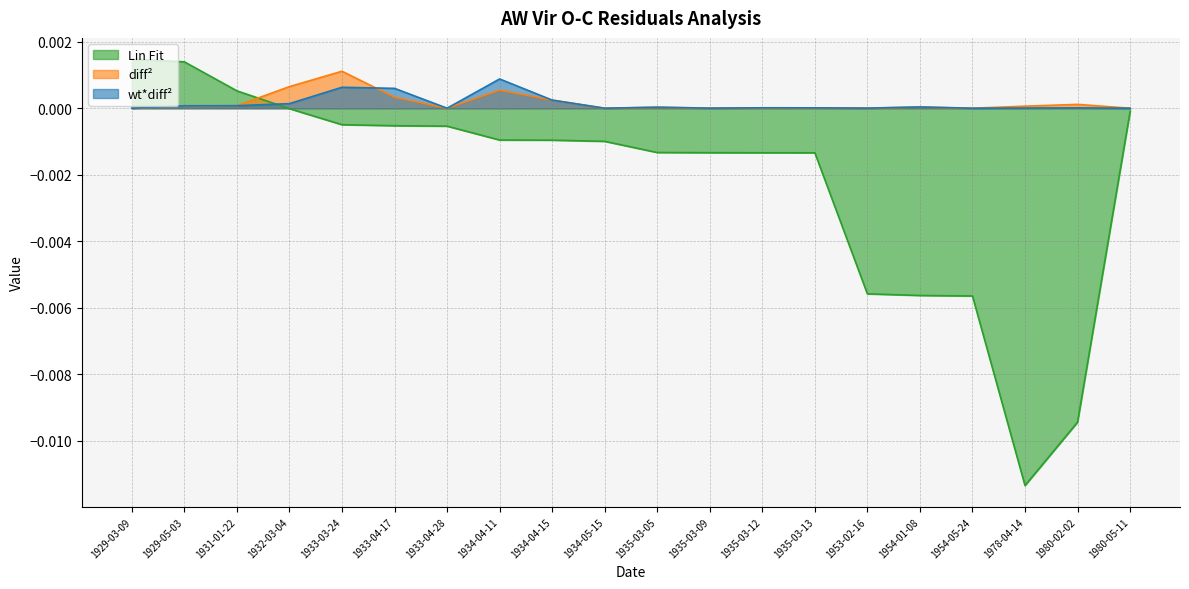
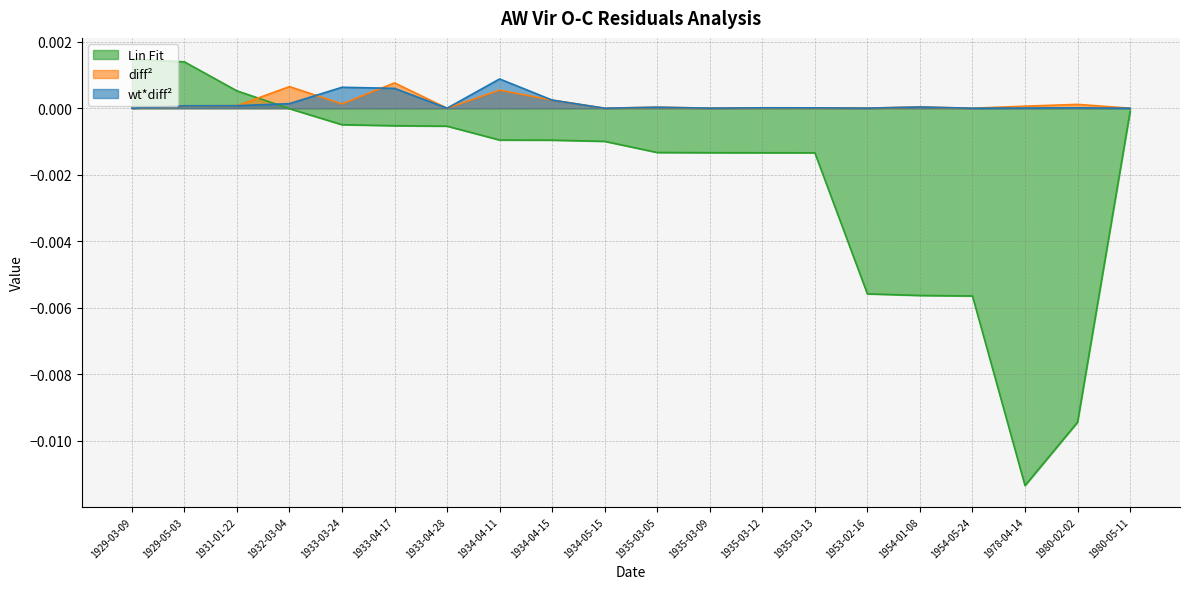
diff², 1933-03-24: 0.0011 -> 0.0001
diff², 1933-04-17: 0.0003 -> 0.0008
